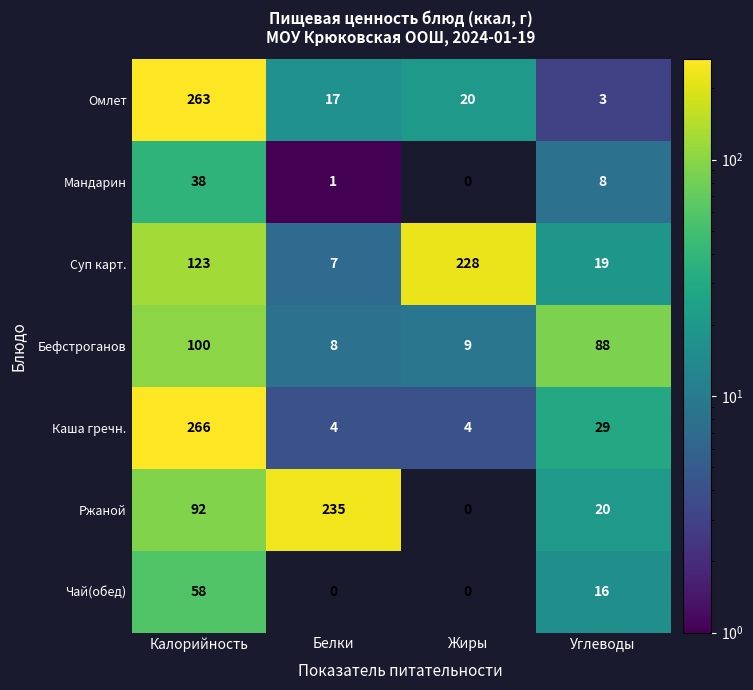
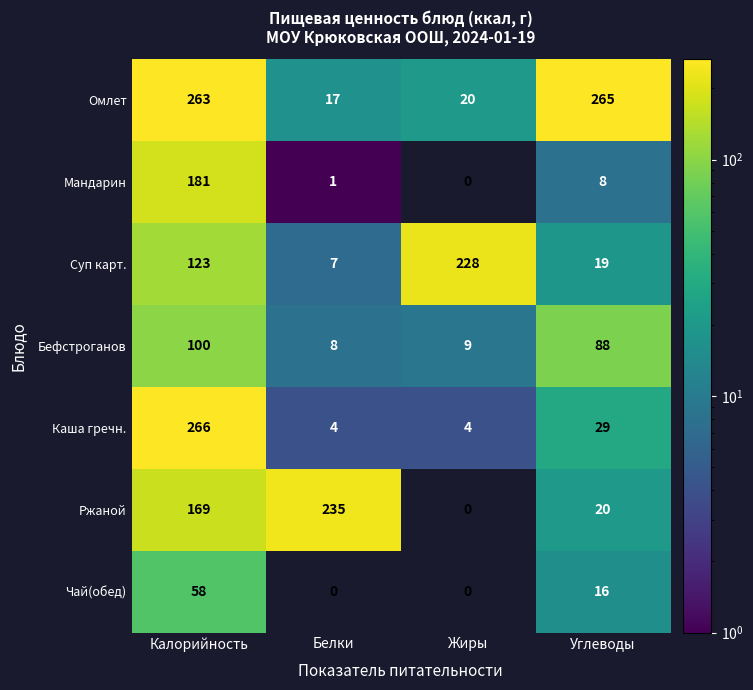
Омлет, Углеводы: 3 -> 265
Мандарин, Калорийность: 38 -> 181
Ржаной, Калорийность: 92 -> 169
